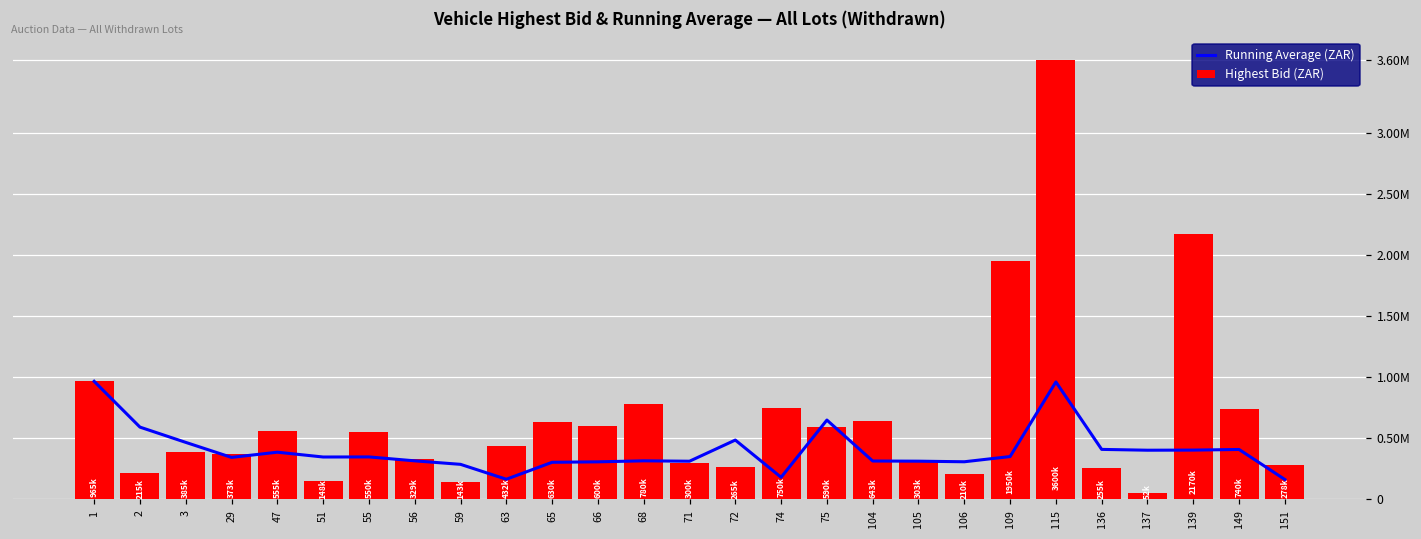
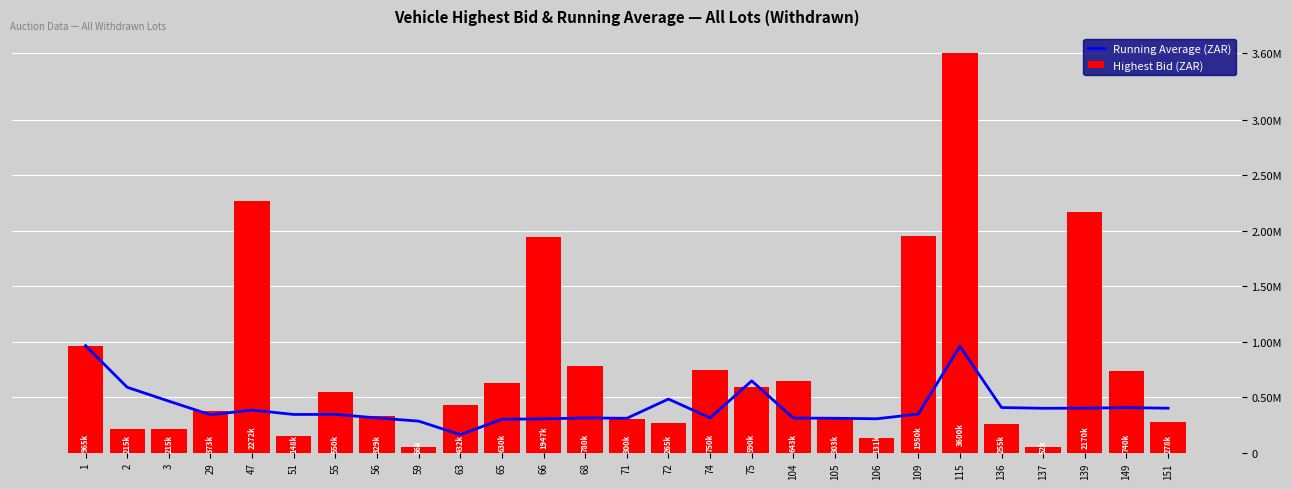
Highest Bid (ZAR), 3: 385k -> 215k
Highest Bid (ZAR), 47: 555k -> 2272k
Highest Bid (ZAR), 59: 140000 -> 60000
Highest Bid (ZAR), 66: 600k -> 1947k
Running Average (ZAR), 74: 180000 -> 310000
Highest Bid (ZAR), 106: 210k -> 131k
Running Average (ZAR), 151: 160000 -> 400000
